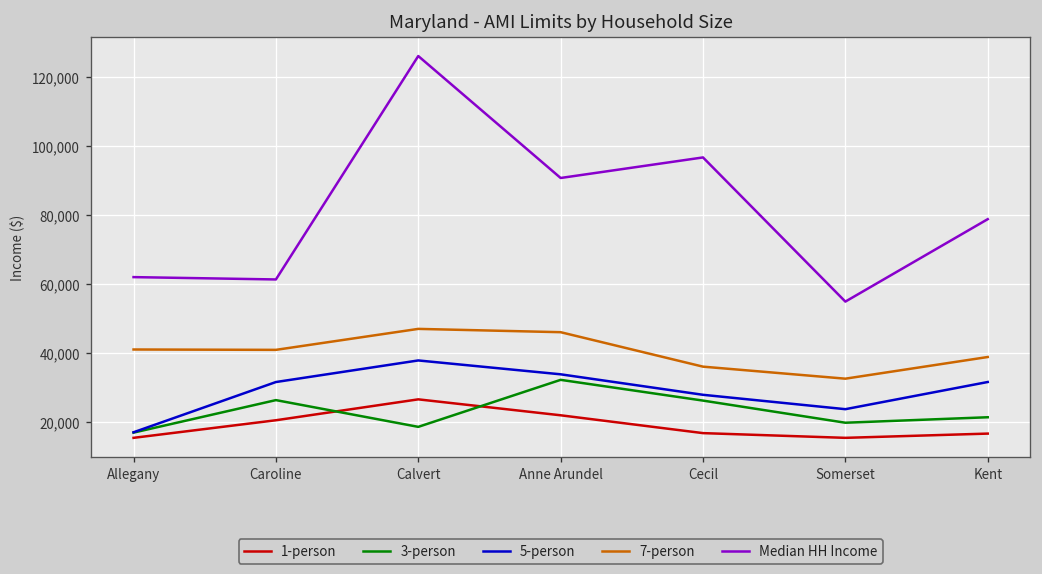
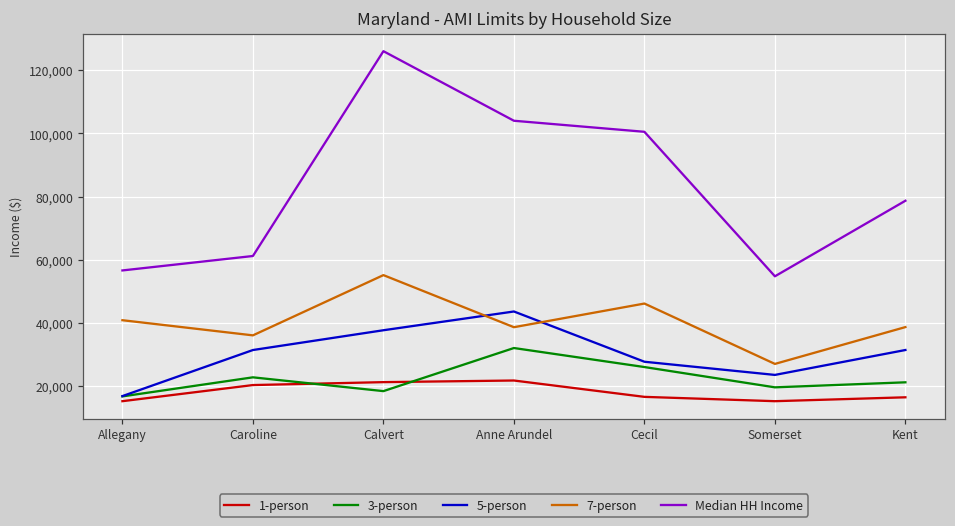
Median HH Income, Allegany: 62,000 -> 57,000
3-person, Caroline: 26,000 -> 23,000
7-person, Caroline: 41,000 -> 36,000
1-person, Calvert: 26,000 -> 21,000
7-person, Calvert: 47,000 -> 55,000
5-person, Anne Arundel: 34,000 -> 44,000
7-person, Anne Arundel: 46,000 -> 39,000
Median HH Income, Anne Arundel: 91,000 -> 104,000
7-person, Cecil: 36,000 -> 46,000
Median HH Income, Cecil: 97,000 -> 101,000
7-person, Somerset: 32,000 -> 27,000
